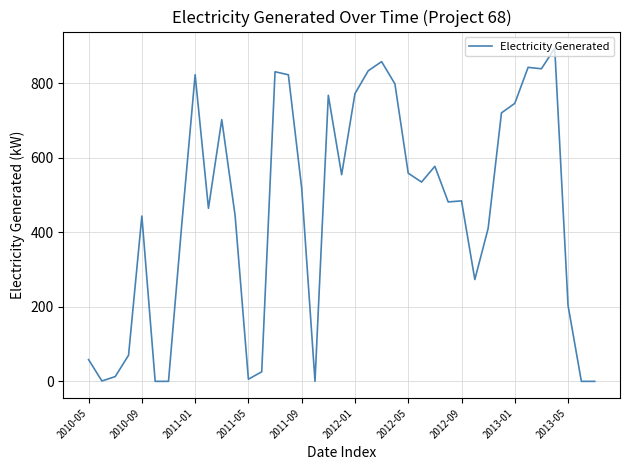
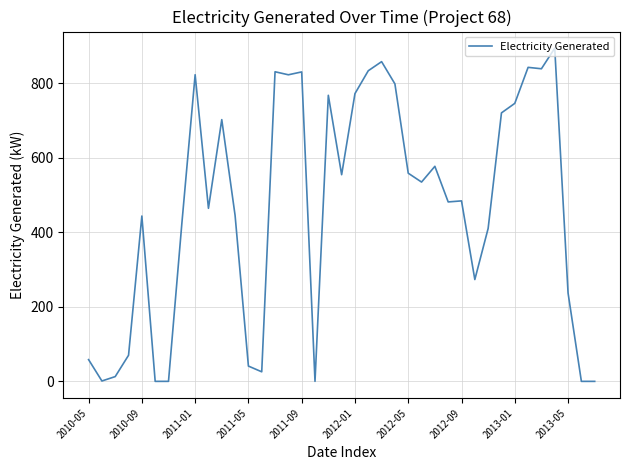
2011-05: 10 -> 40
2011-09: 520 -> 830
2013-05: 200 -> 240
